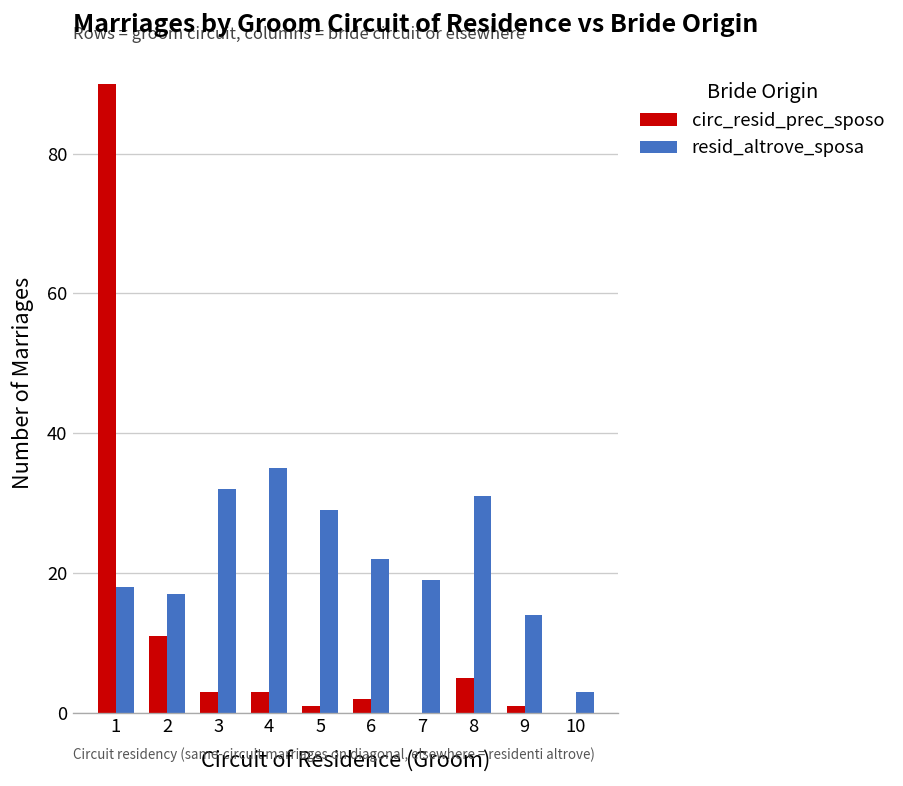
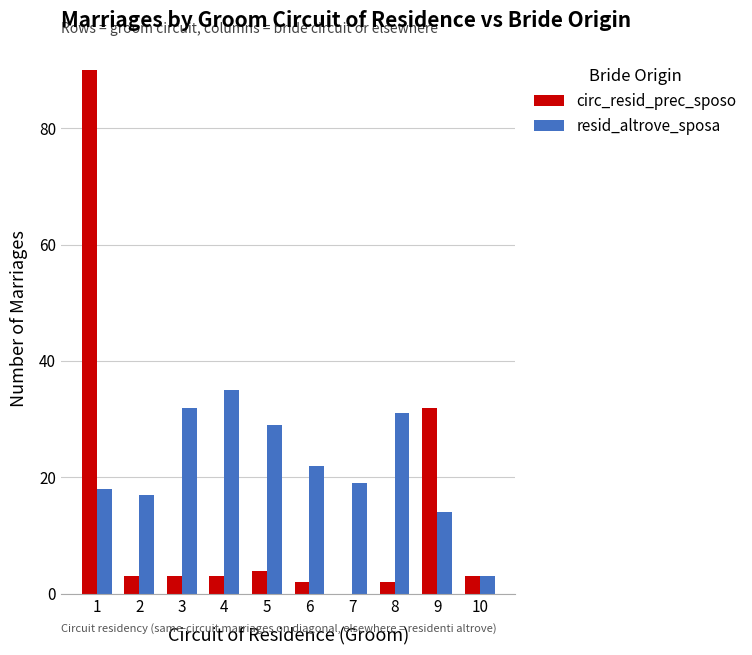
circ_resid_prec_sposo, 2: 11 -> 3
circ_resid_prec_sposo, 5: 1 -> 4
circ_resid_prec_sposo, 8: 5 -> 2
circ_resid_prec_sposo, 9: 1 -> 32
circ_resid_prec_sposo, 10: 0 -> 3
